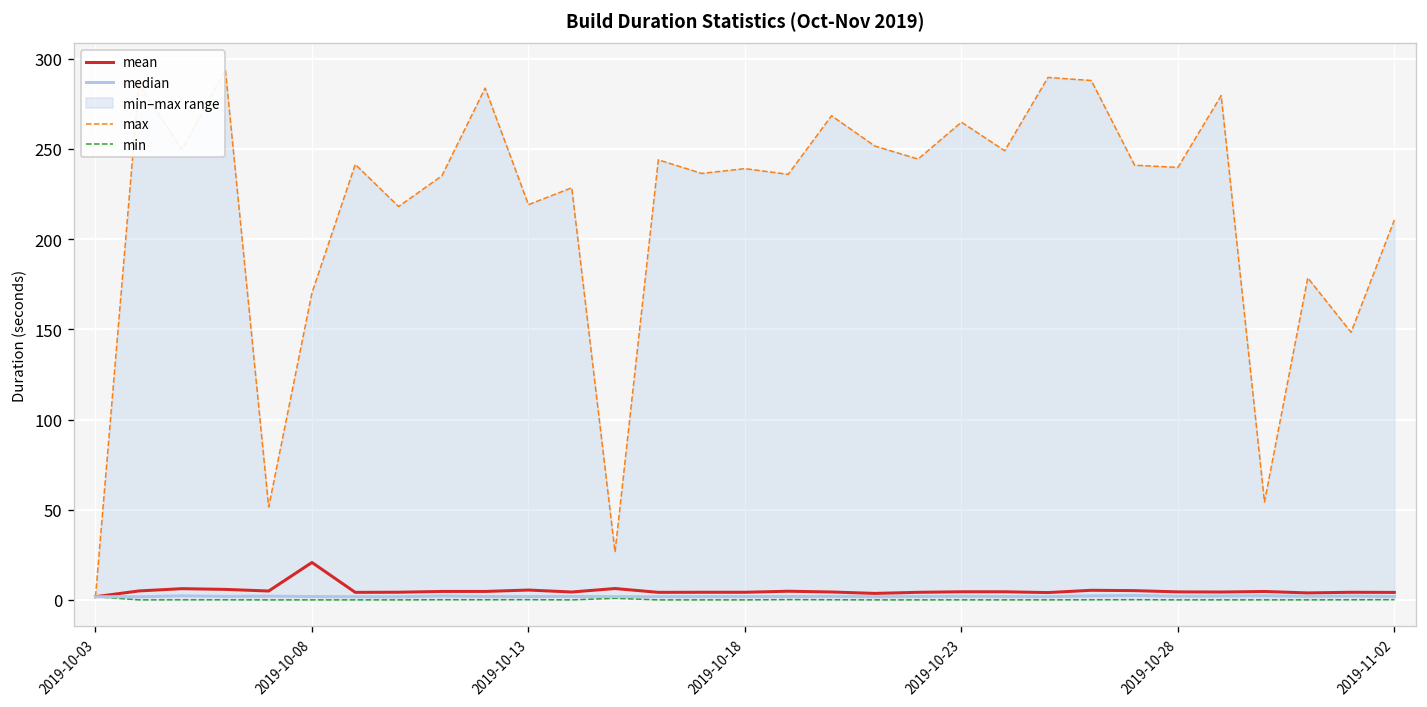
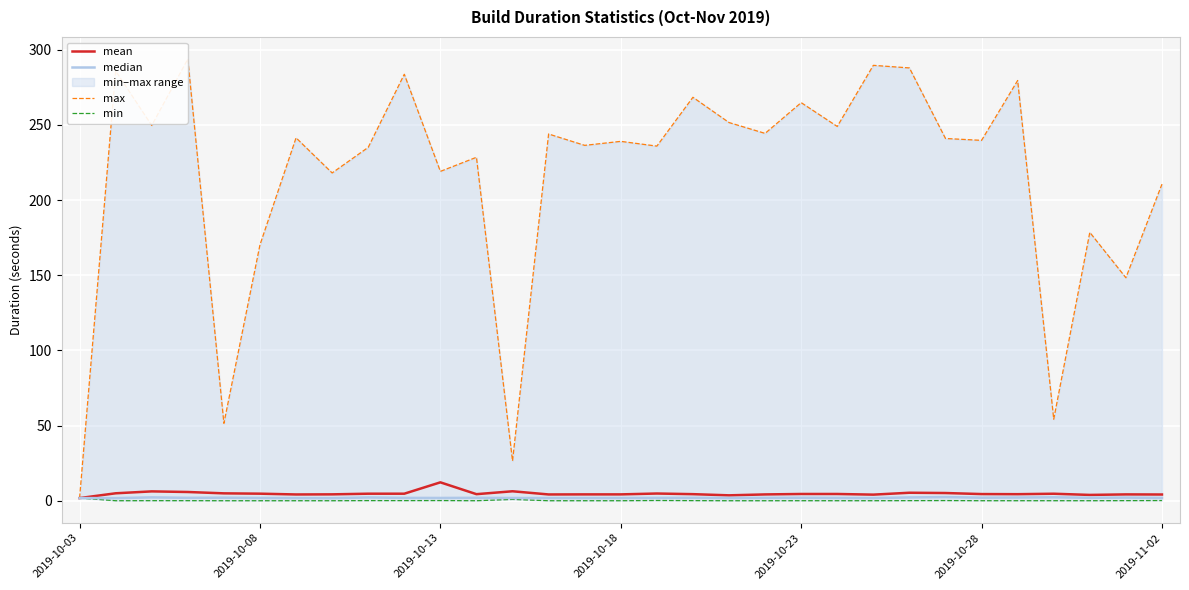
mean, 2019-10-08: 21 -> 5
mean, 2019-10-13: 5 -> 12
